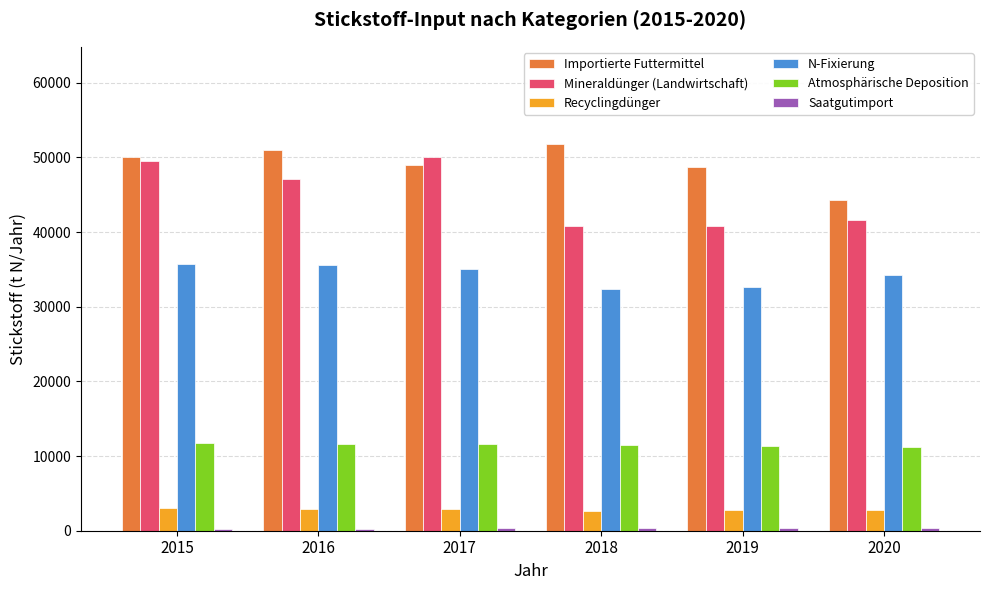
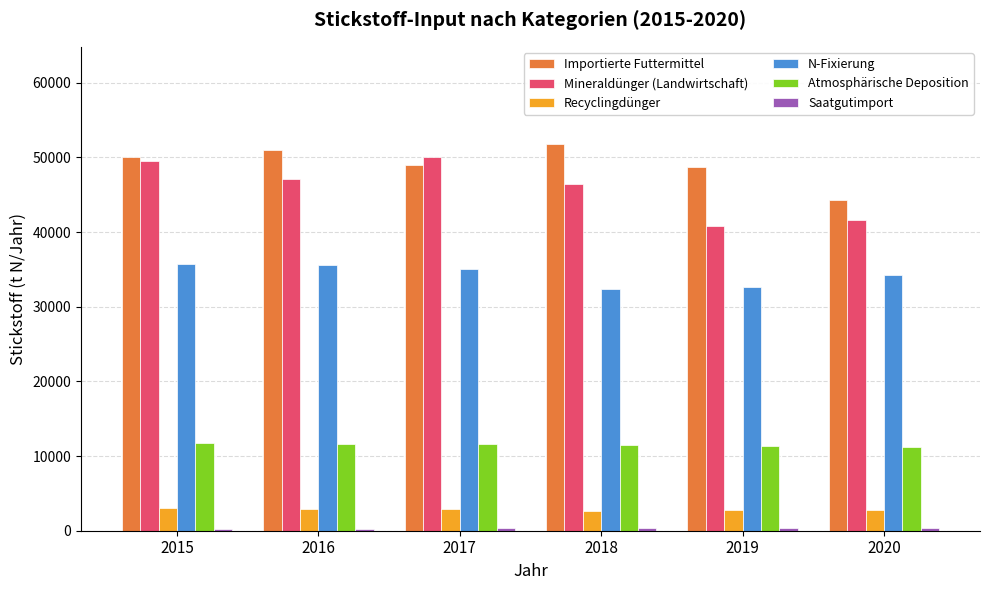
Mineraldünger (Landwirtschaft), 2018: 41000 -> 46000
